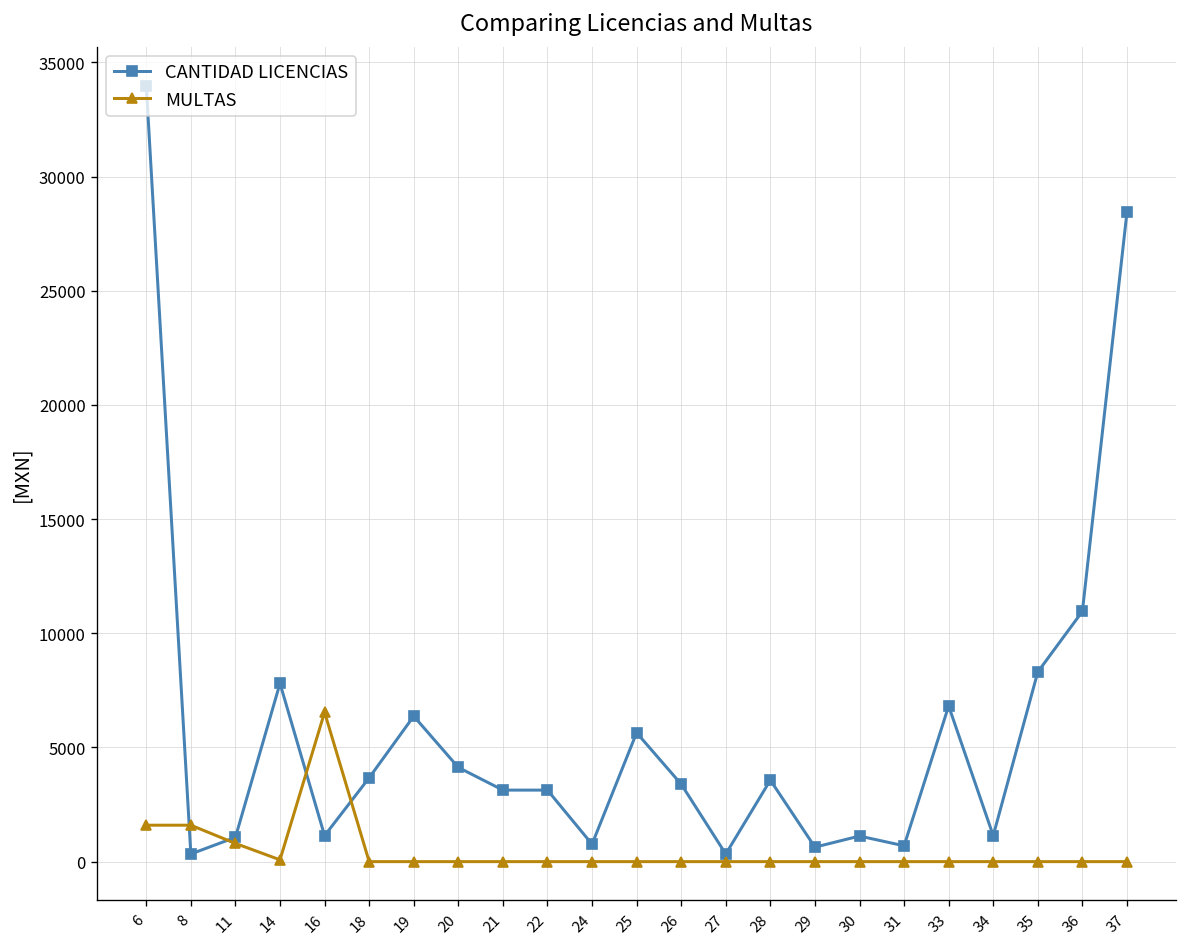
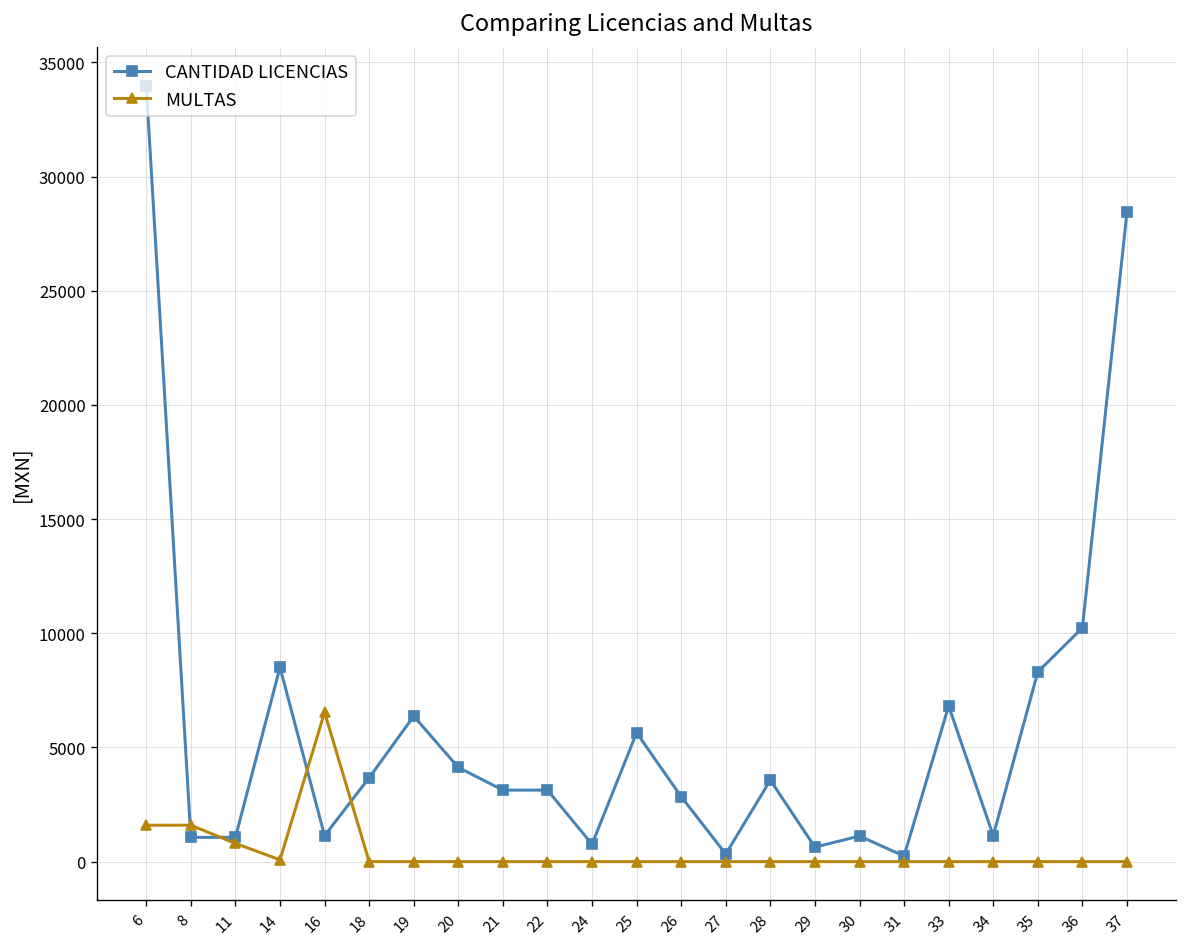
CANTIDAD LICENCIAS, 8: 300 -> 1100
CANTIDAD LICENCIAS, 14: 7800 -> 8500
CANTIDAD LICENCIAS, 26: 3400 -> 2800
CANTIDAD LICENCIAS, 31: 700 -> 200
CANTIDAD LICENCIAS, 36: 11000 -> 10200
